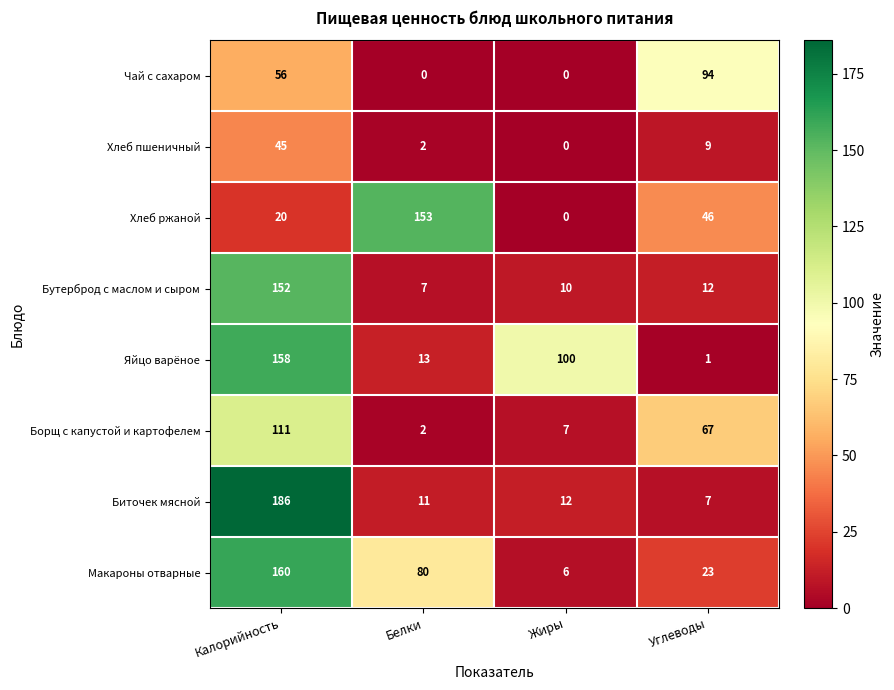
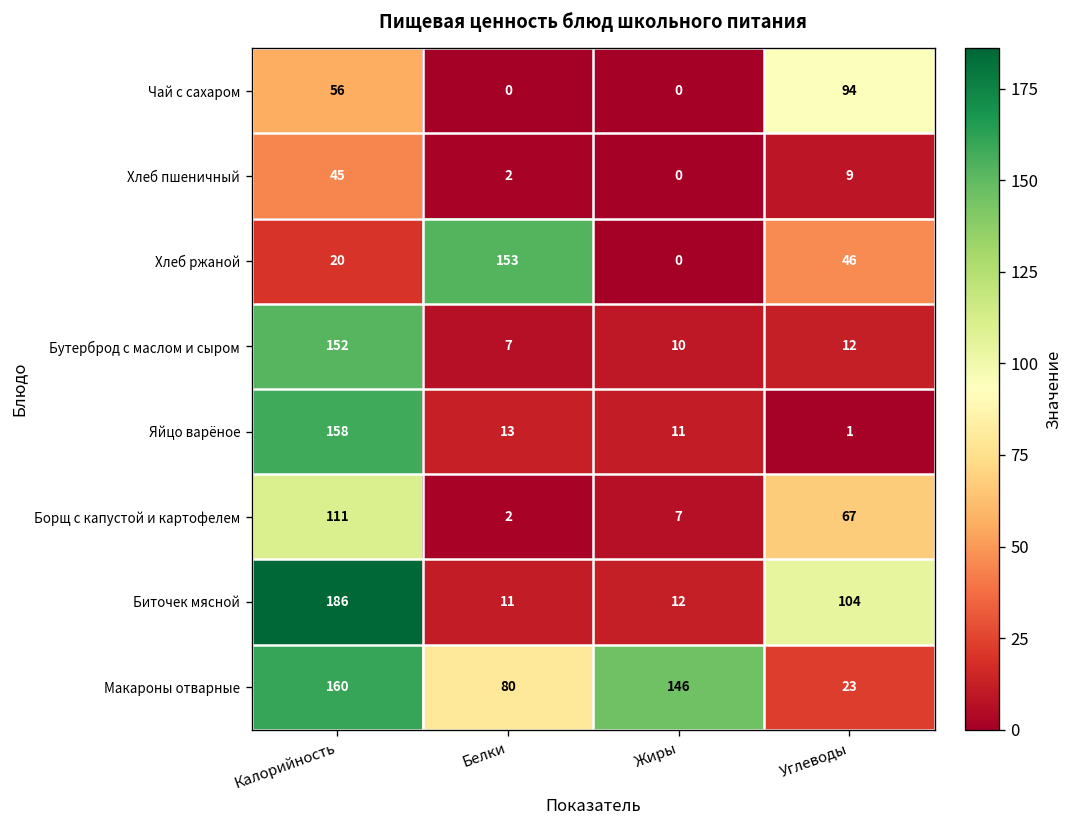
Яйцо варёное, Жиры: 100 -> 11
Биточек мясной, Углеводы: 7 -> 104
Макароны отварные, Жиры: 6 -> 146
